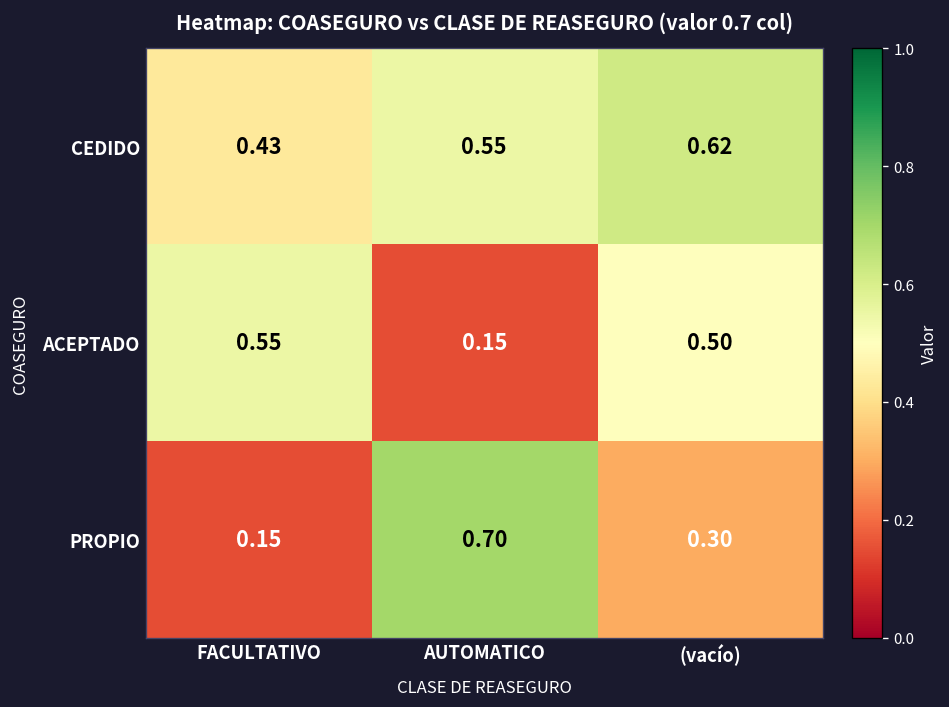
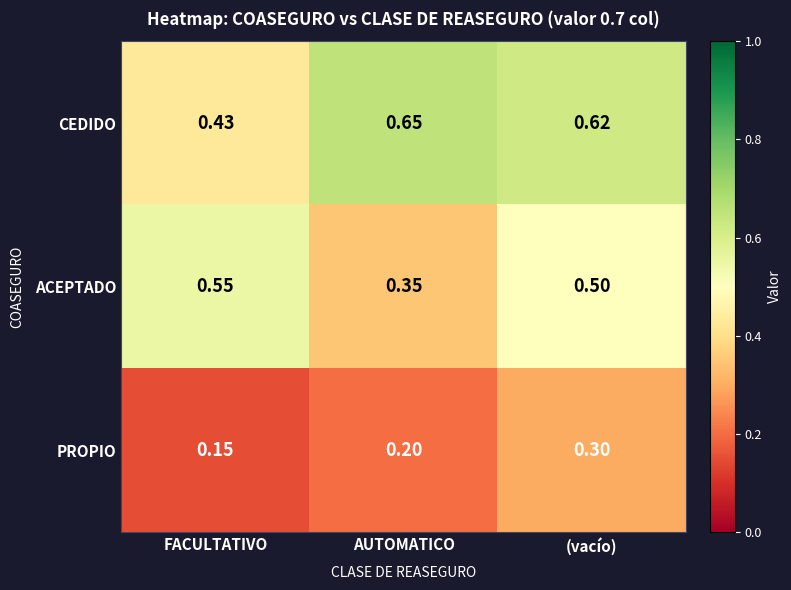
CEDIDO, AUTOMATICO: 0.55 -> 0.65
ACEPTADO, AUTOMATICO: 0.15 -> 0.35
PROPIO, AUTOMATICO: 0.70 -> 0.20
